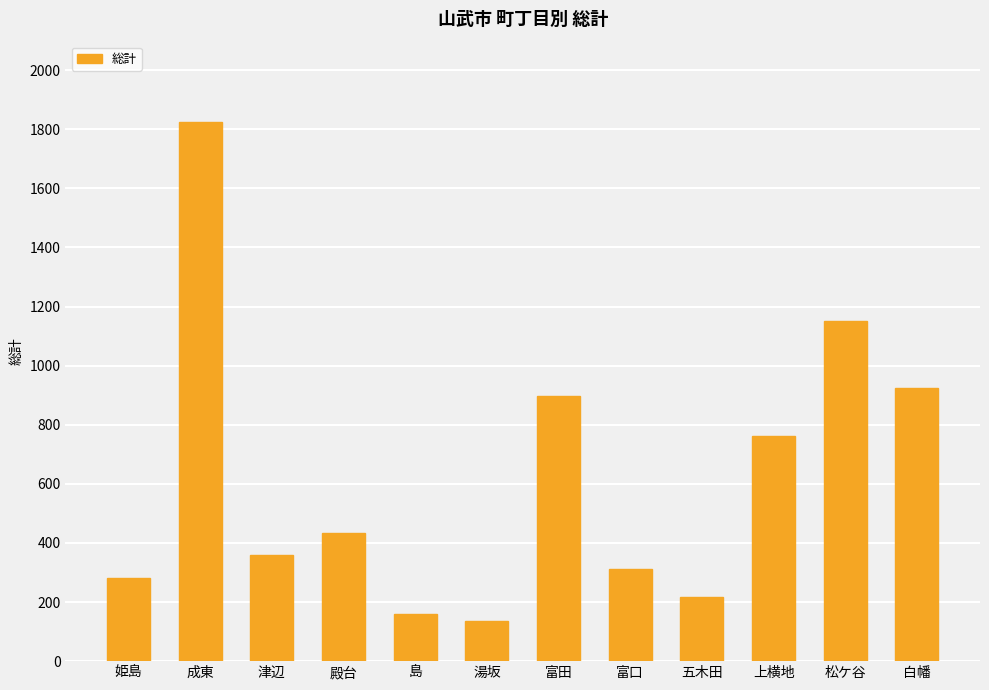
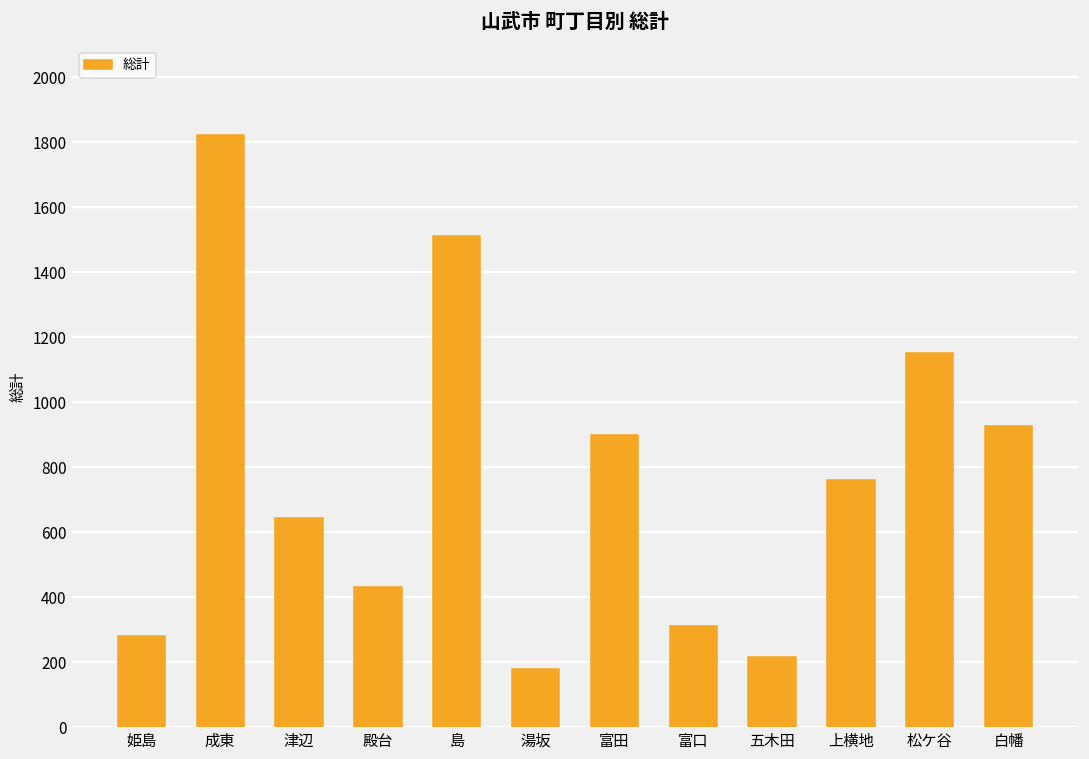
津辺: 360 -> 640
島: 160 -> 1510
湯坂: 140 -> 180
